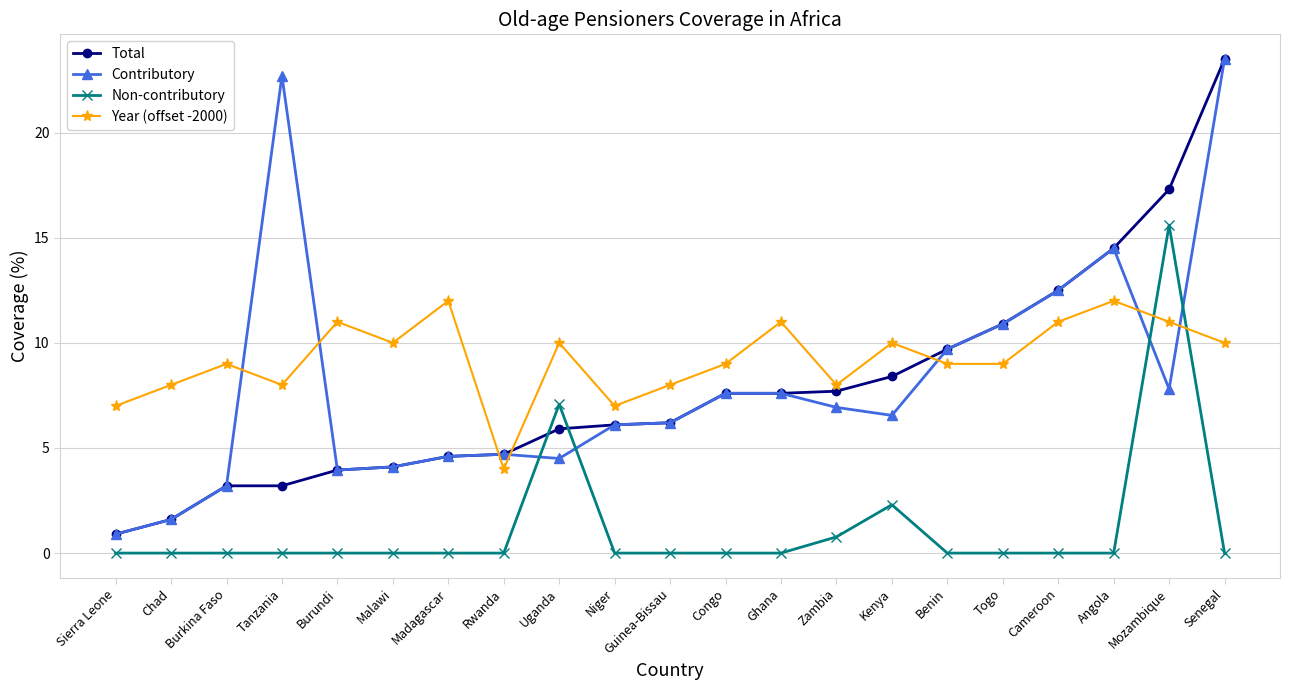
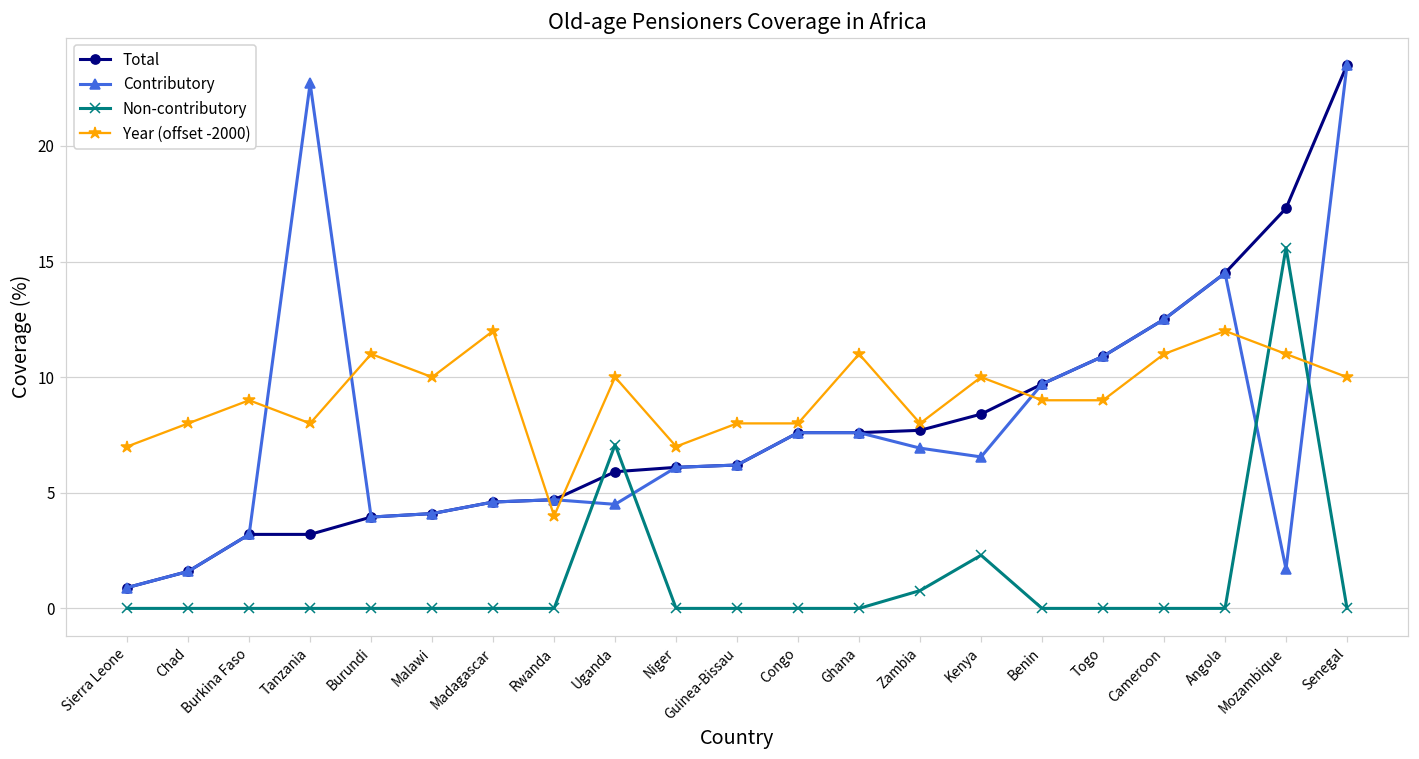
Year (offset -2000), Congo: 9.0 -> 8.0
Contributory, Mozambique: 7.8 -> 1.7
